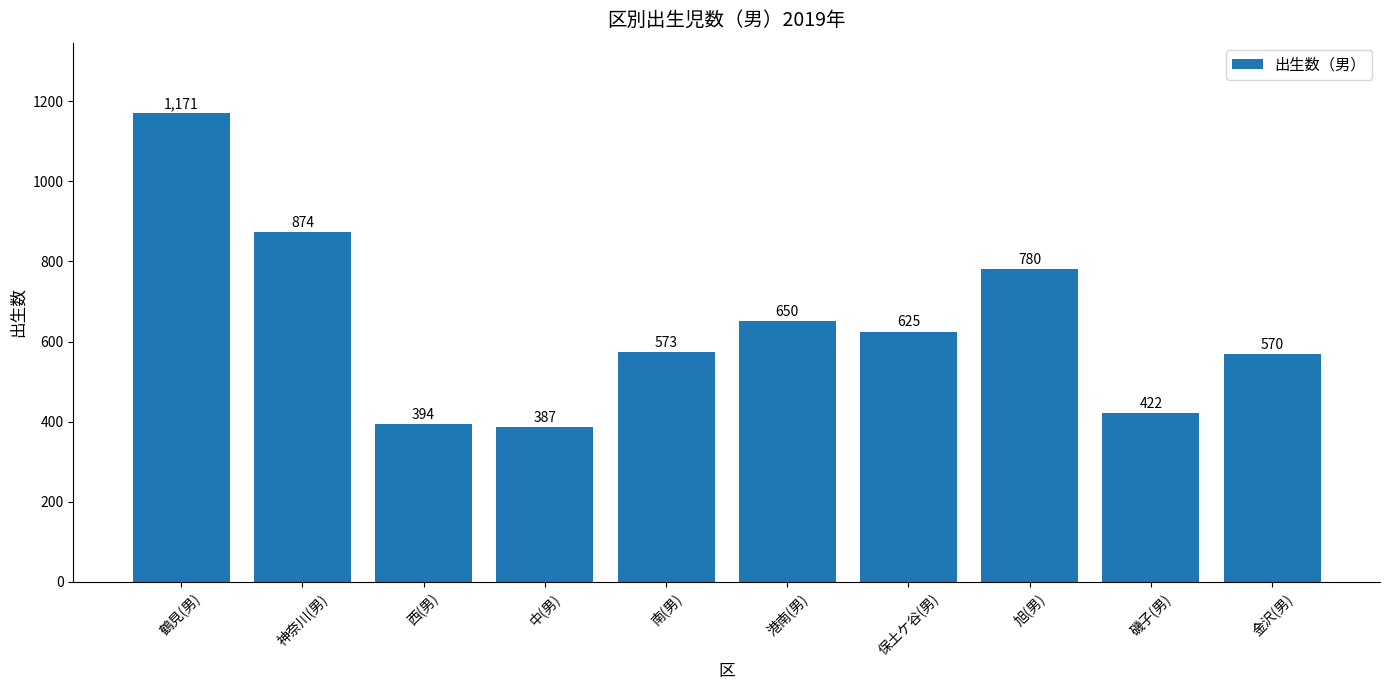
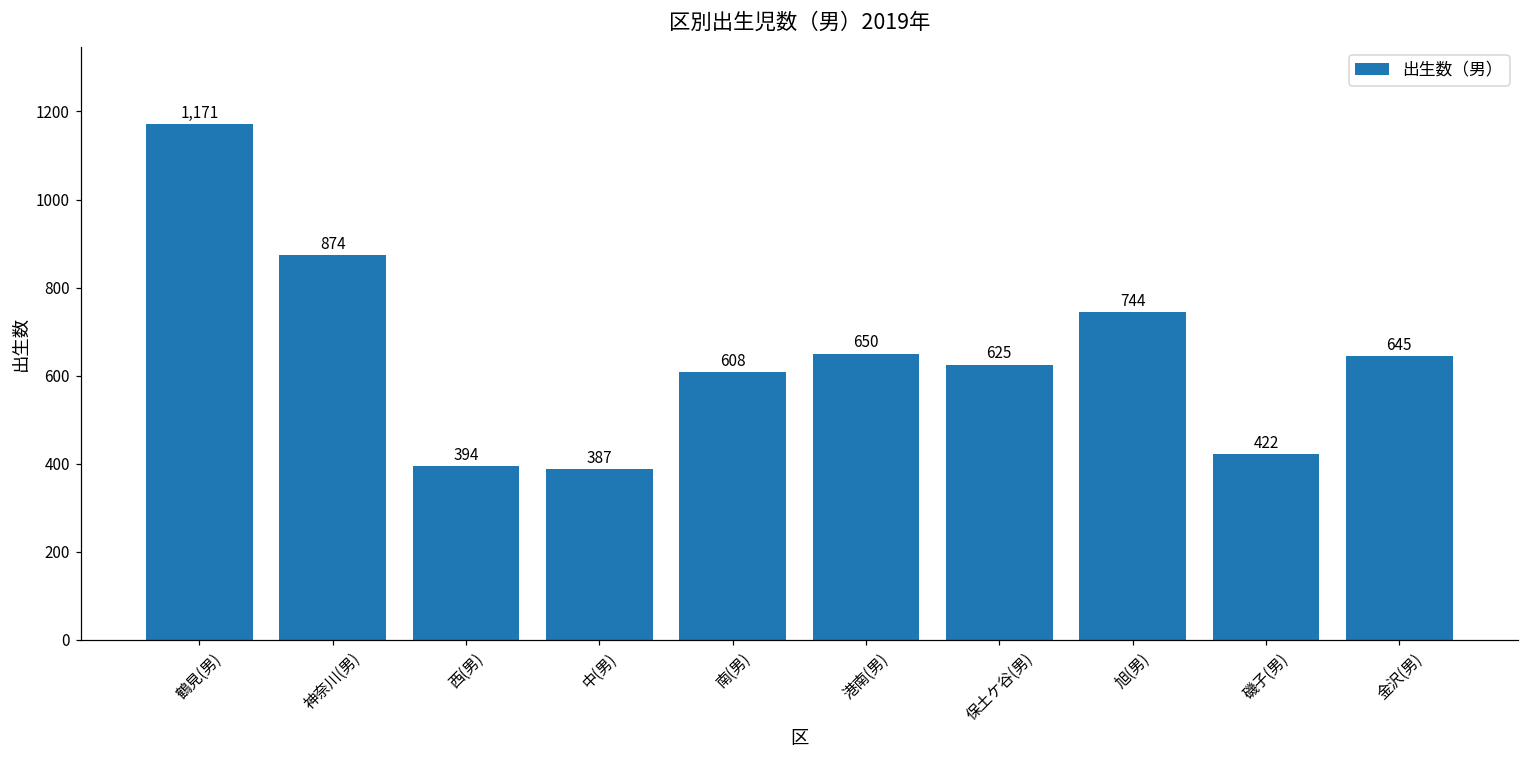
南(男): 573 -> 608
旭(男): 780 -> 744
金沢(男): 570 -> 645
